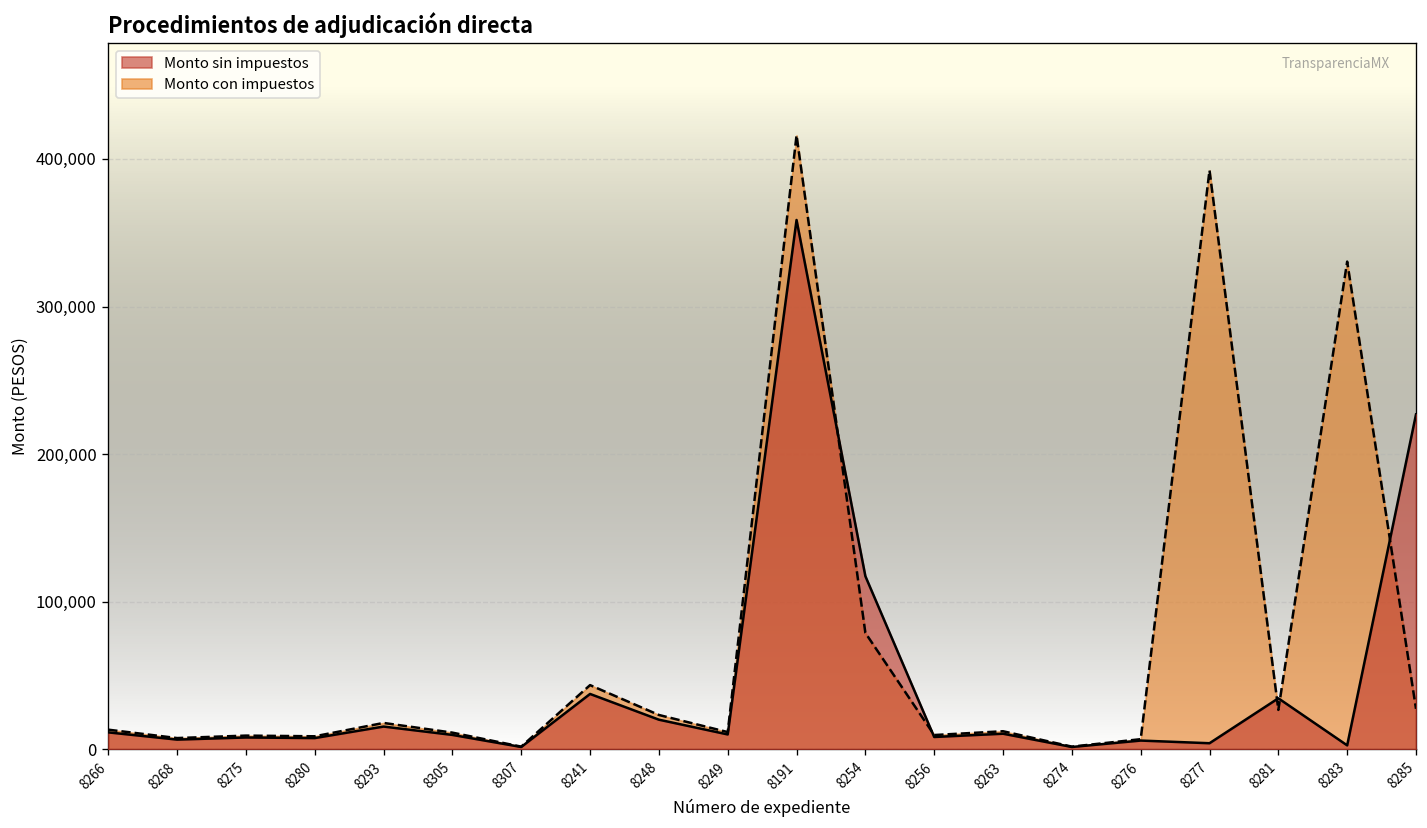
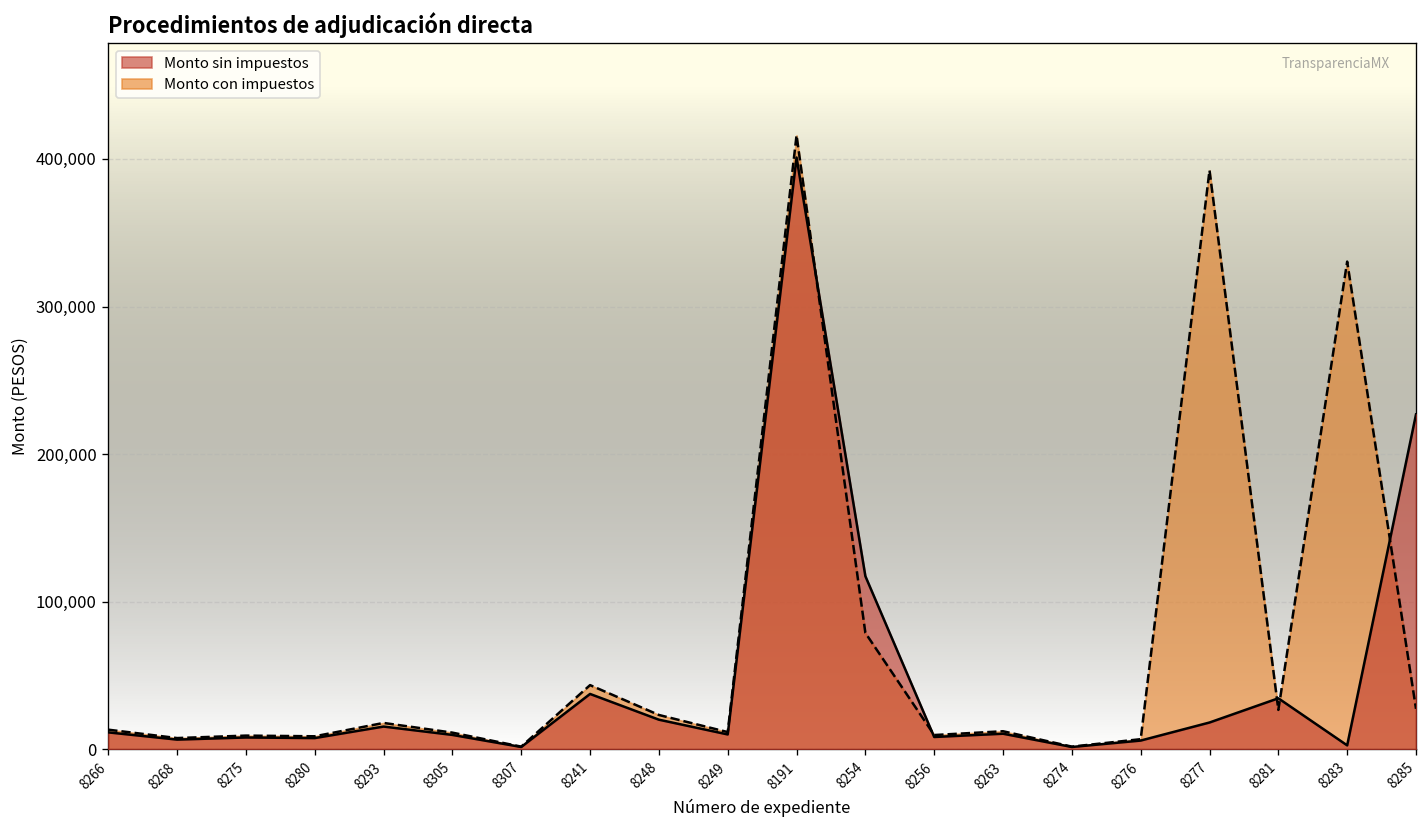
Monto sin impuestos, 8191: 359,000 -> 401,000
Monto sin impuestos, 8277: 4,000 -> 18,000
